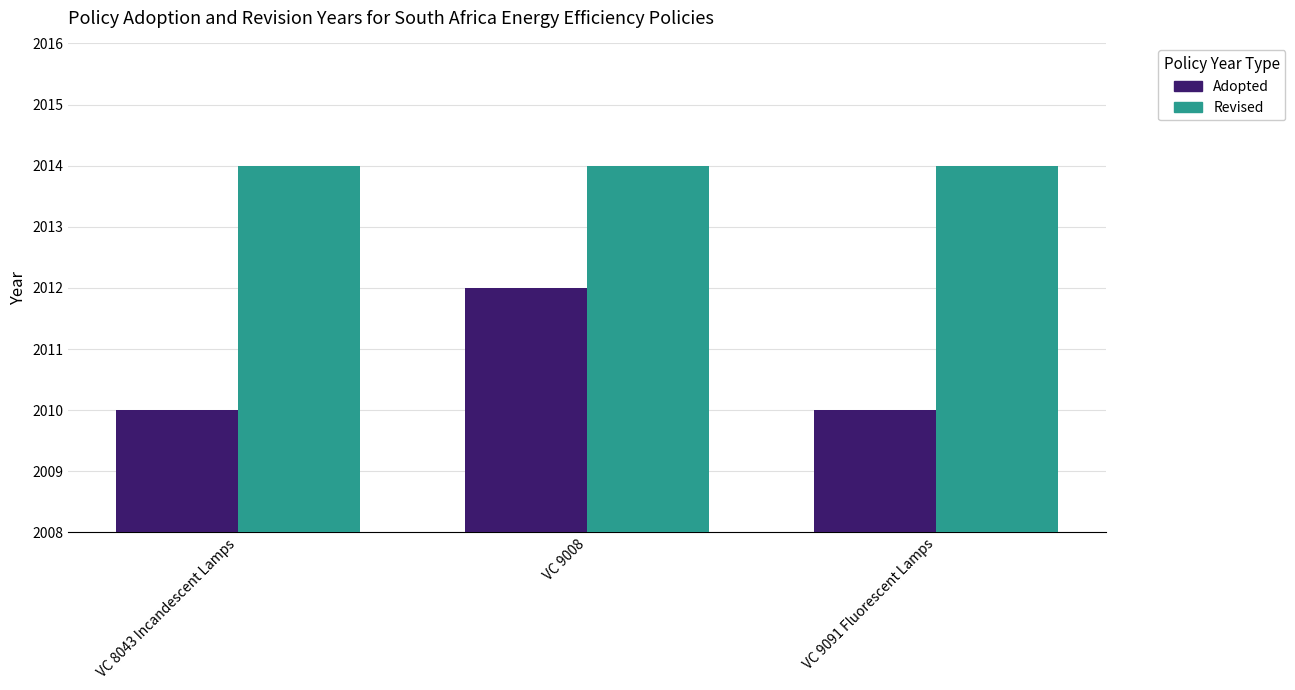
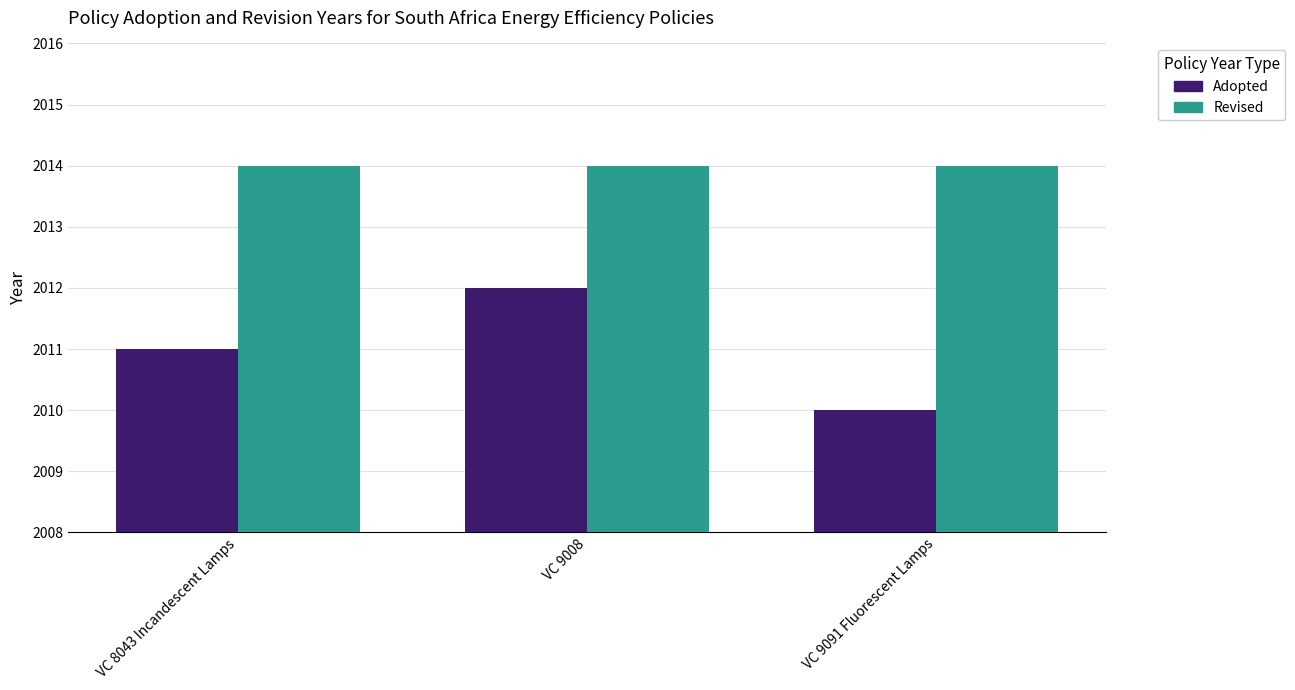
Adopted, VC 8043 Incandescent Lamps: 2010 -> 2011
